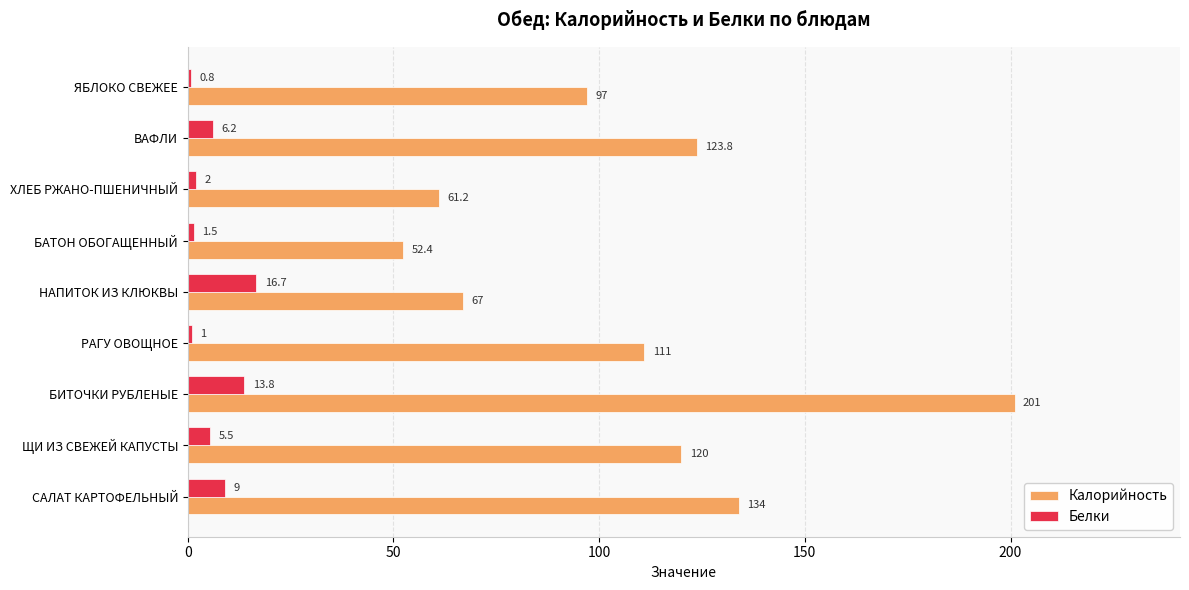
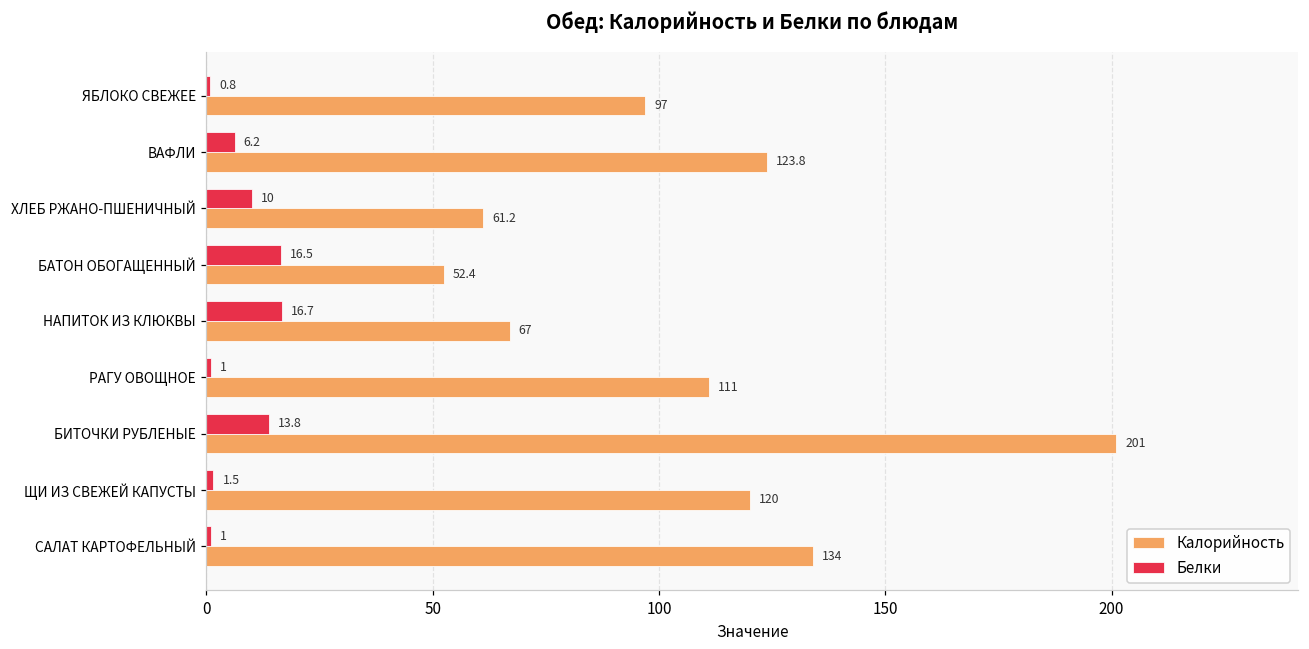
Белки, ХЛЕБ РЖАНО-ПШЕНИЧНЫЙ: 2 -> 10
Белки, БАТОН ОБОГАЩЕННЫЙ: 1.5 -> 16.5
Белки, ЩИ ИЗ СВЕЖЕЙ КАПУСТЫ: 5.5 -> 1.5
Белки, САЛАТ КАРТОФЕЛЬНЫЙ: 9 -> 1
